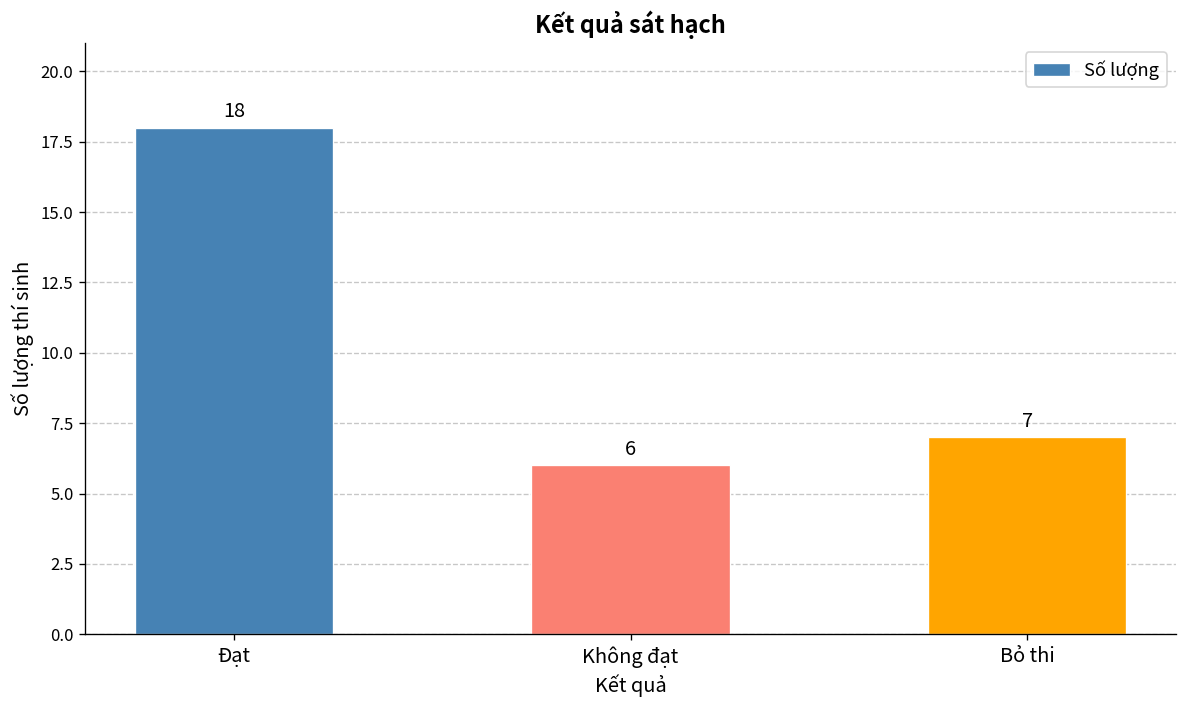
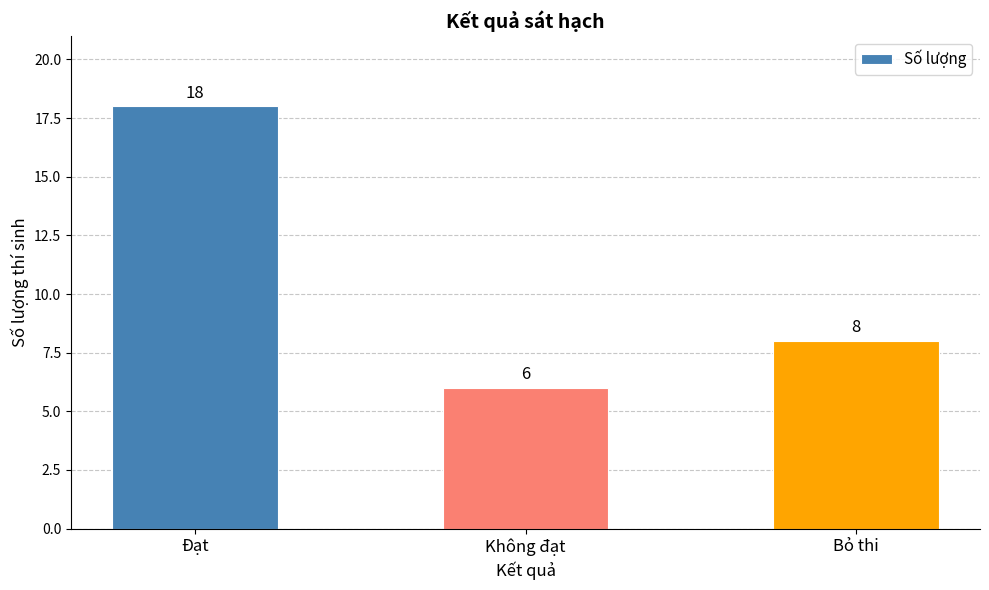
Bỏ thi: 7 -> 8
